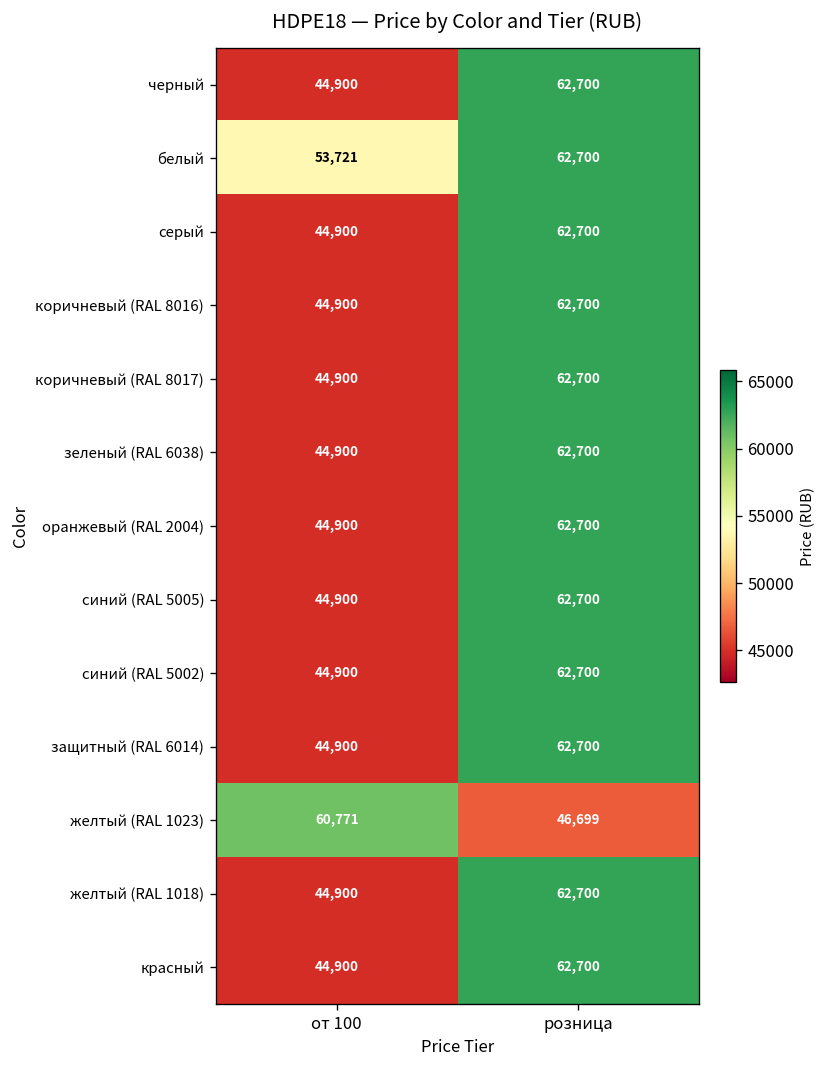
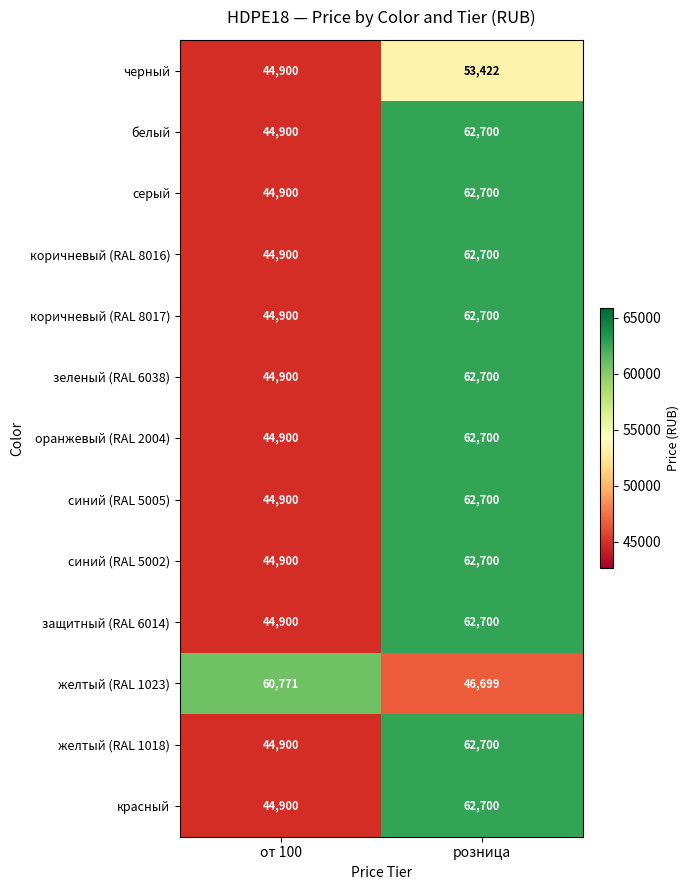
черный, розница: 62,700 -> 53,422
белый, от 100: 53,721 -> 44,900
